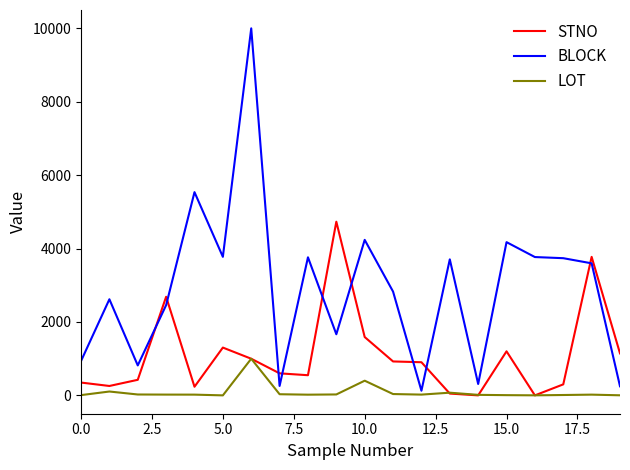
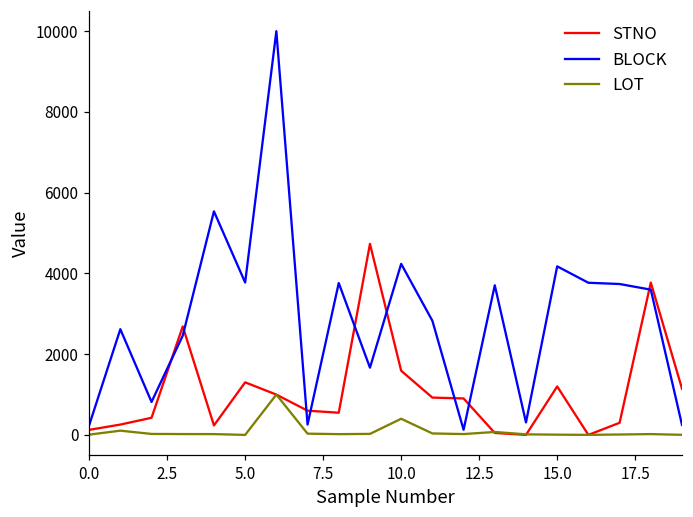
STNO, 0.0: 400 -> 100
BLOCK, 0.0: 900 -> 200
